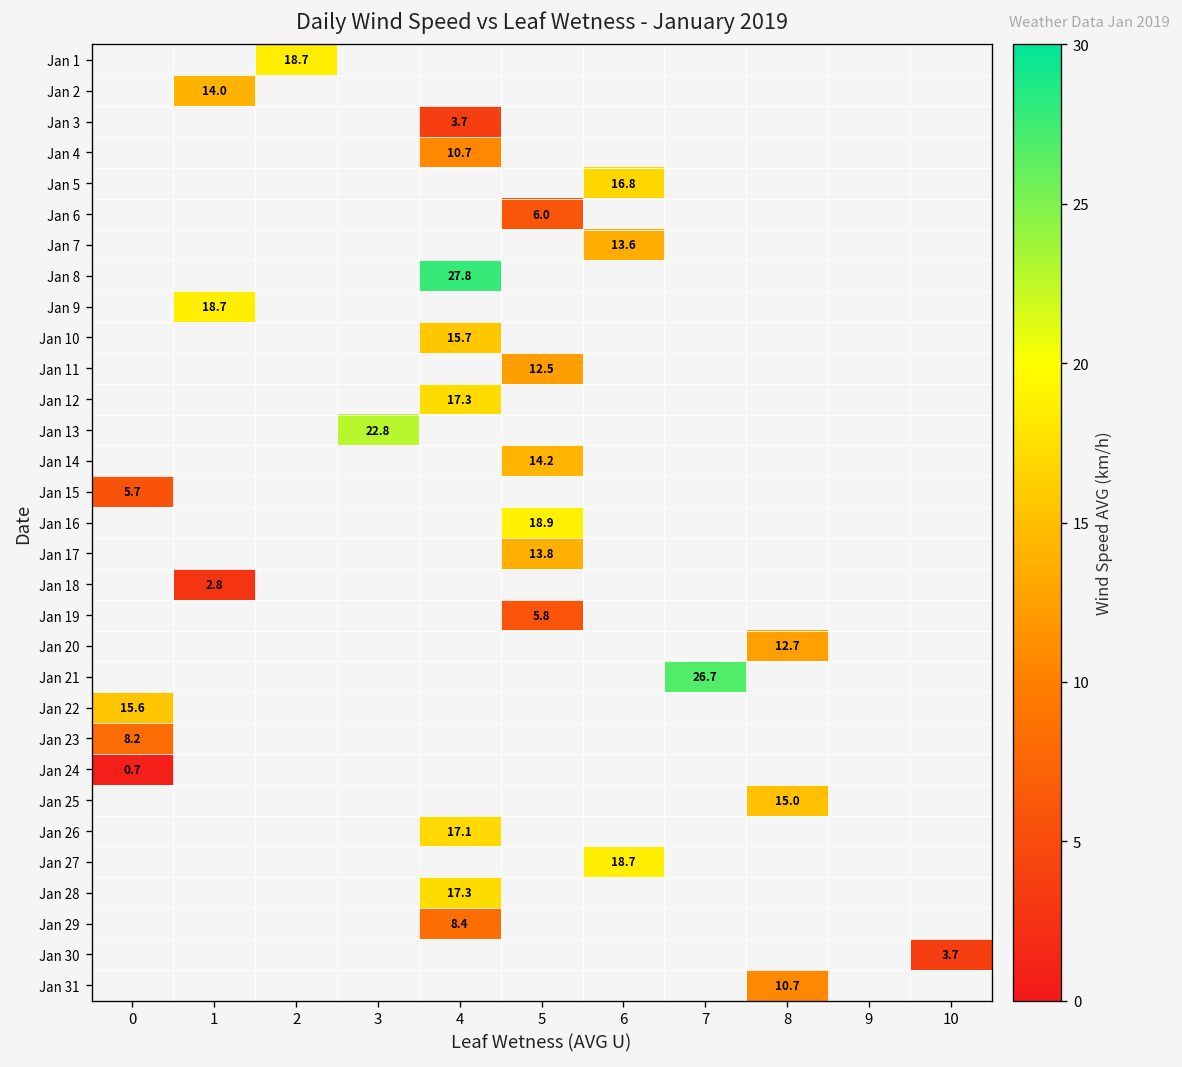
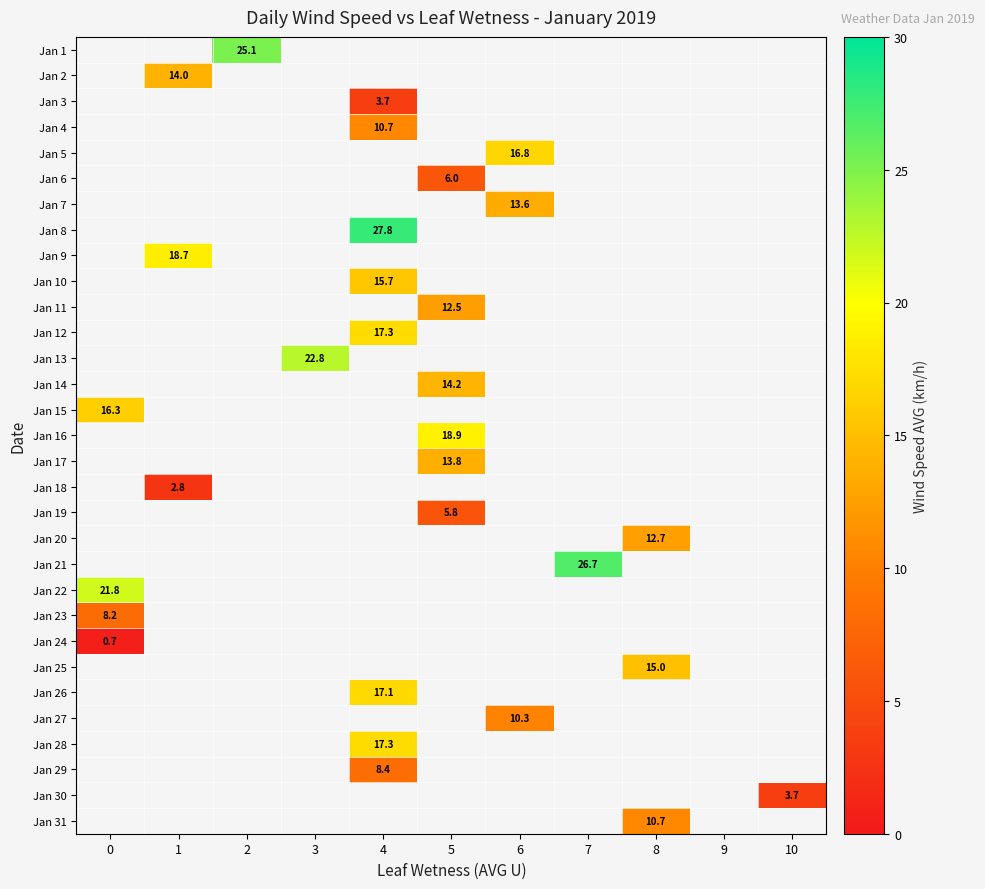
Jan 1, 2: 18.7 -> 25.1
Jan 15, 0: 5.7 -> 16.3
Jan 22, 0: 15.6 -> 21.8
Jan 27, 6: 18.7 -> 10.3
